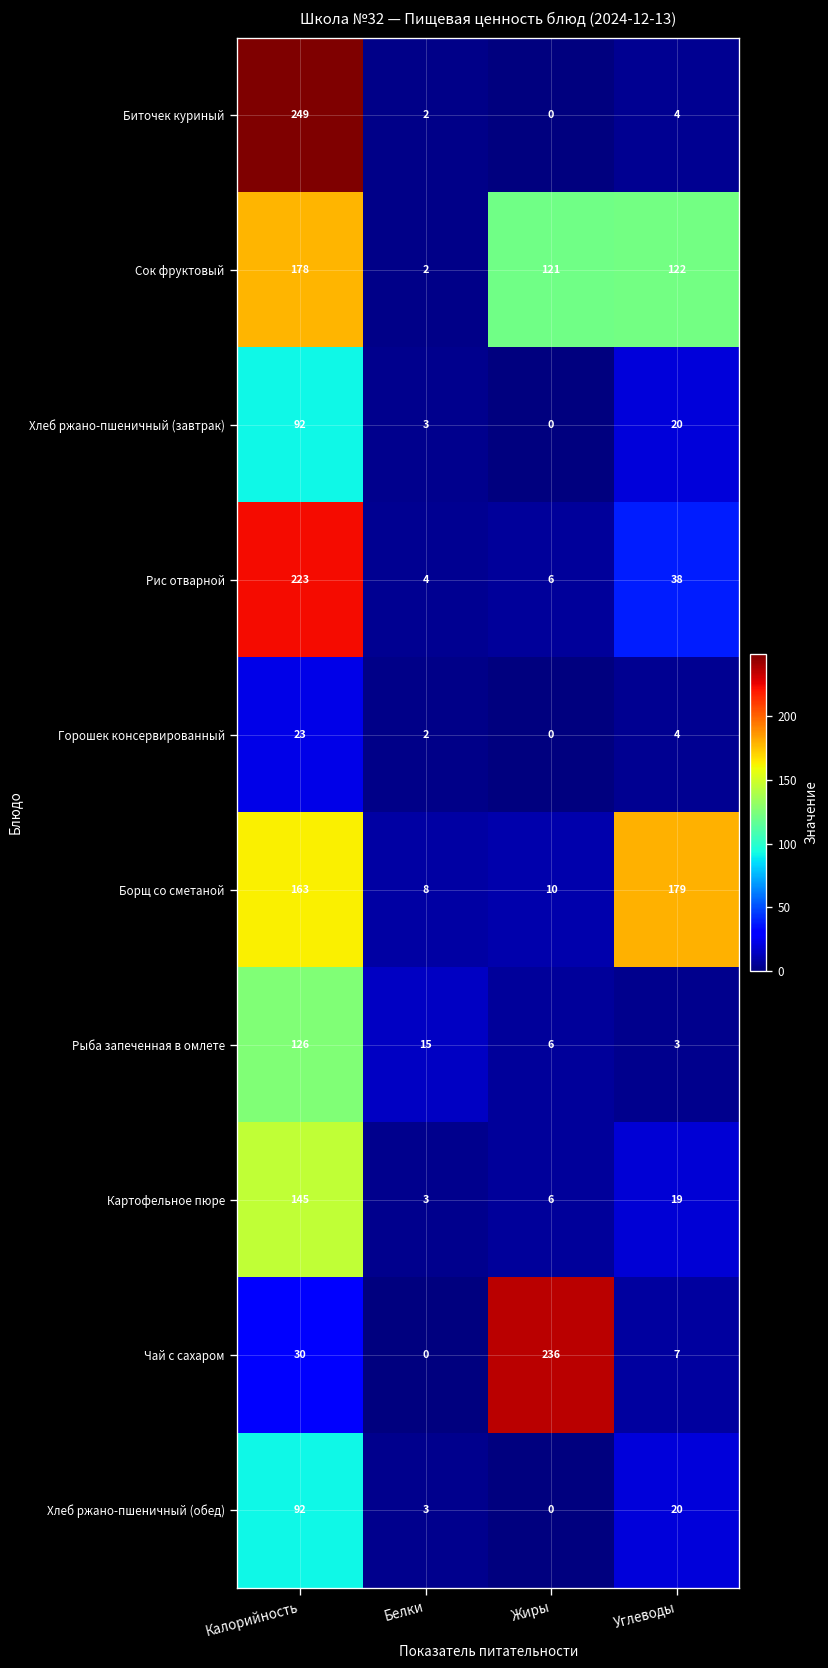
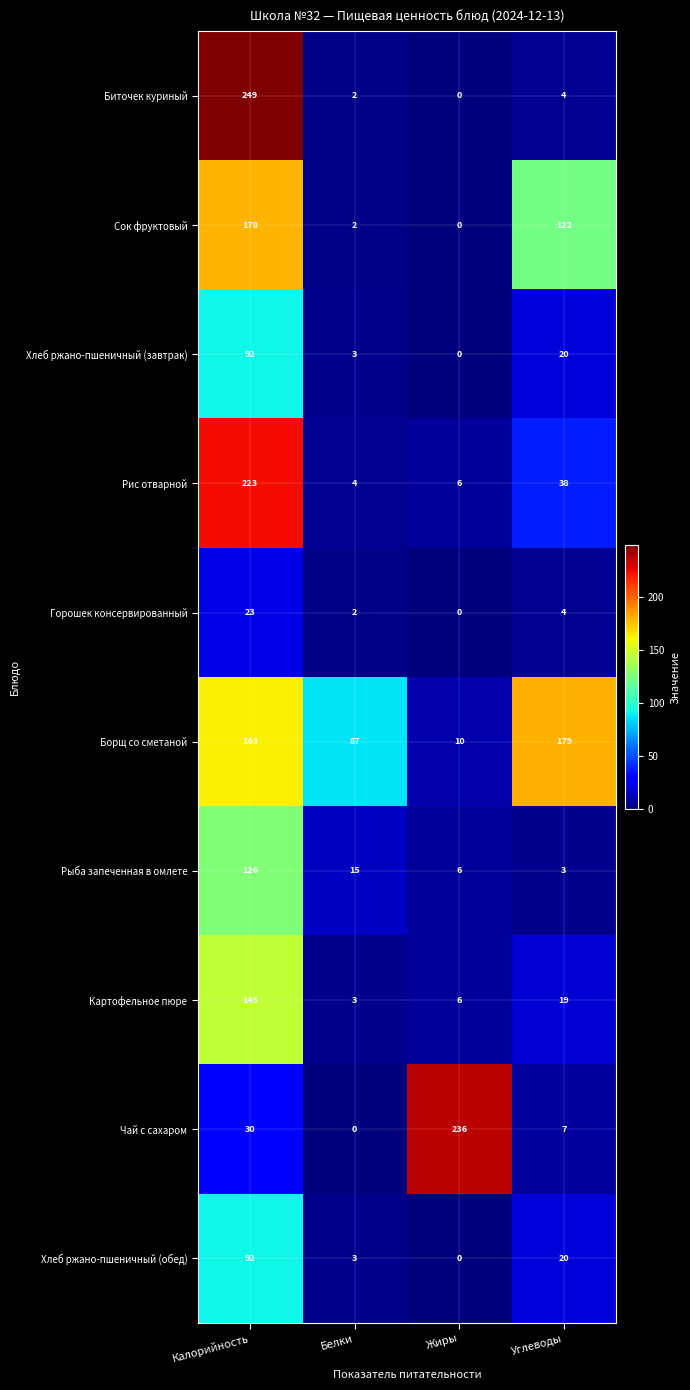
Сок фруктовый, Жиры: 121 -> 0
Борщ со сметаной, Белки: 8 -> 87
